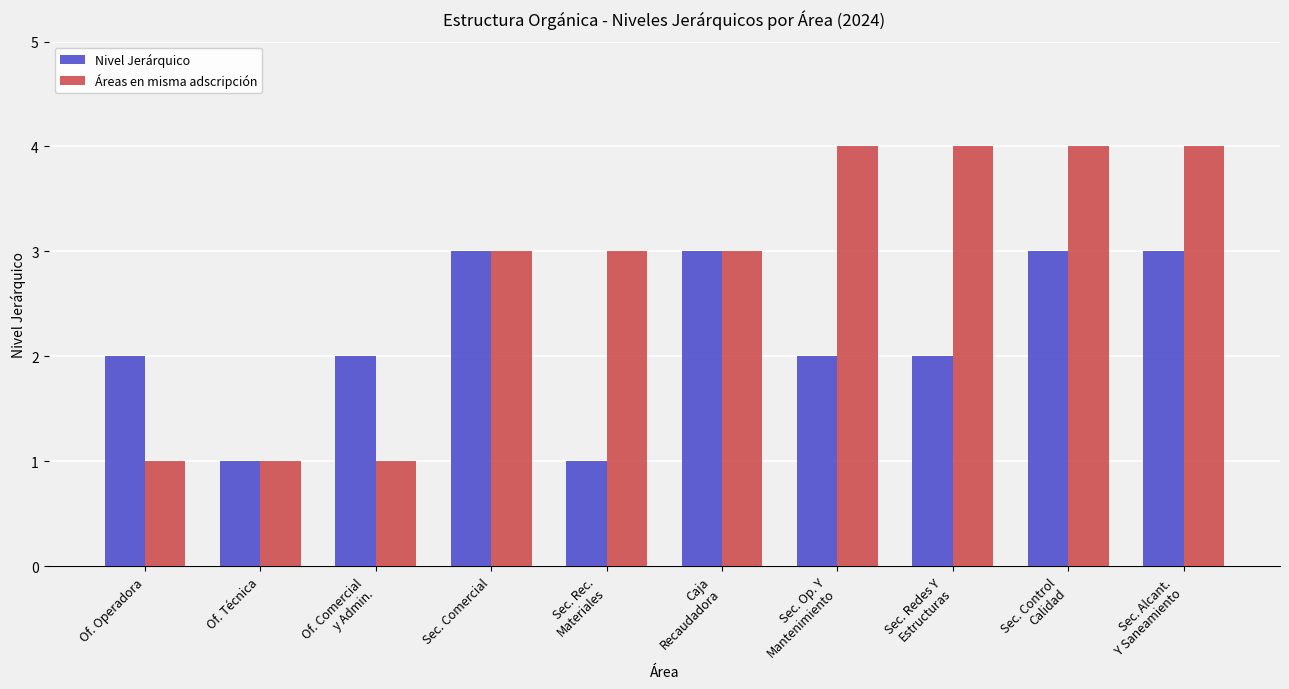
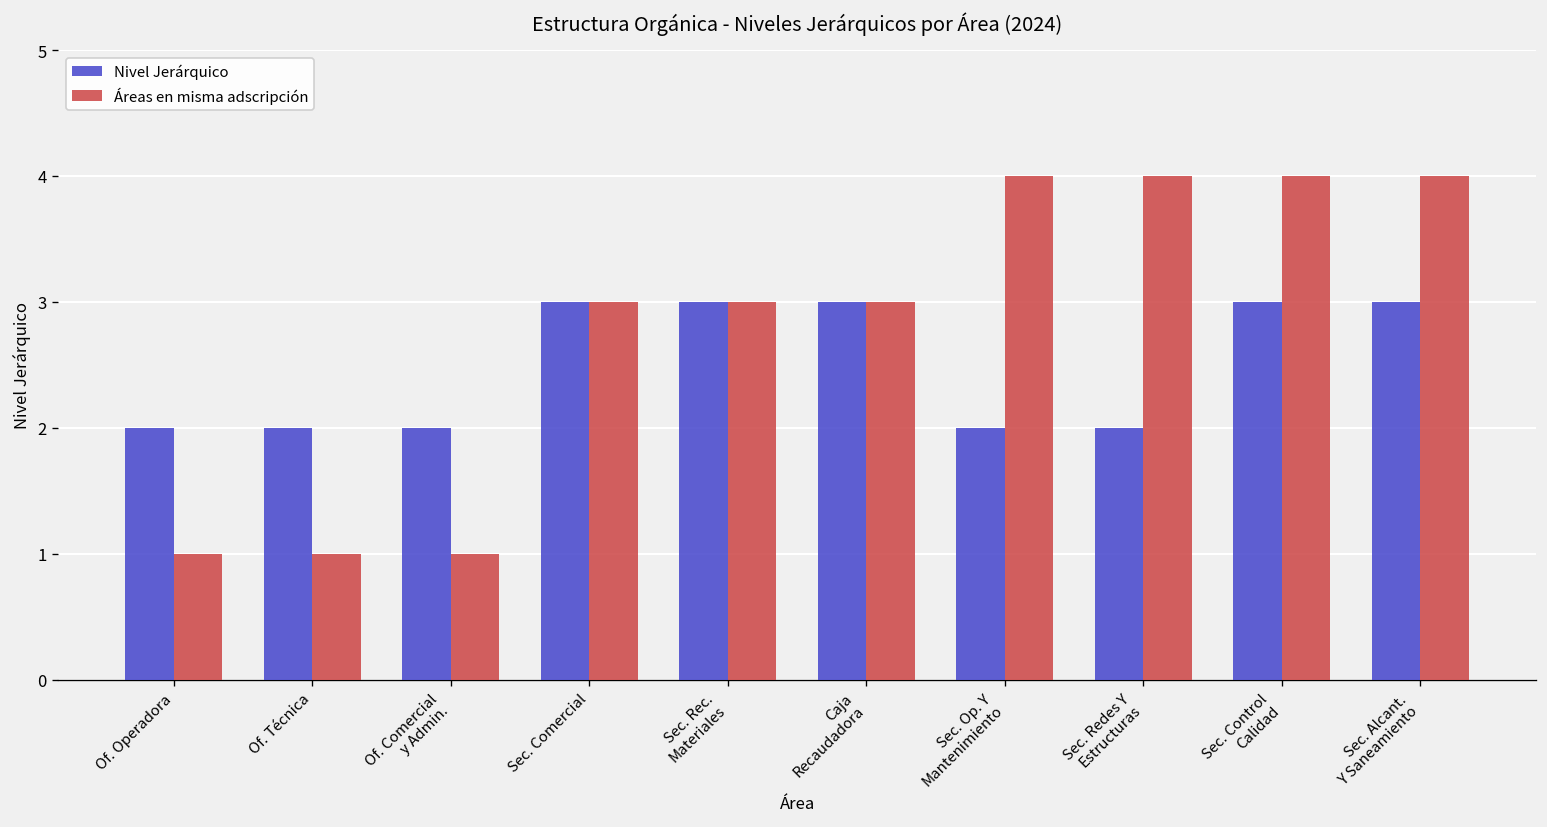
Nivel Jerárquico, Of. Técnica: 1 -> 2
Nivel Jerárquico, Sec. Rec. Materiales: 1 -> 3
